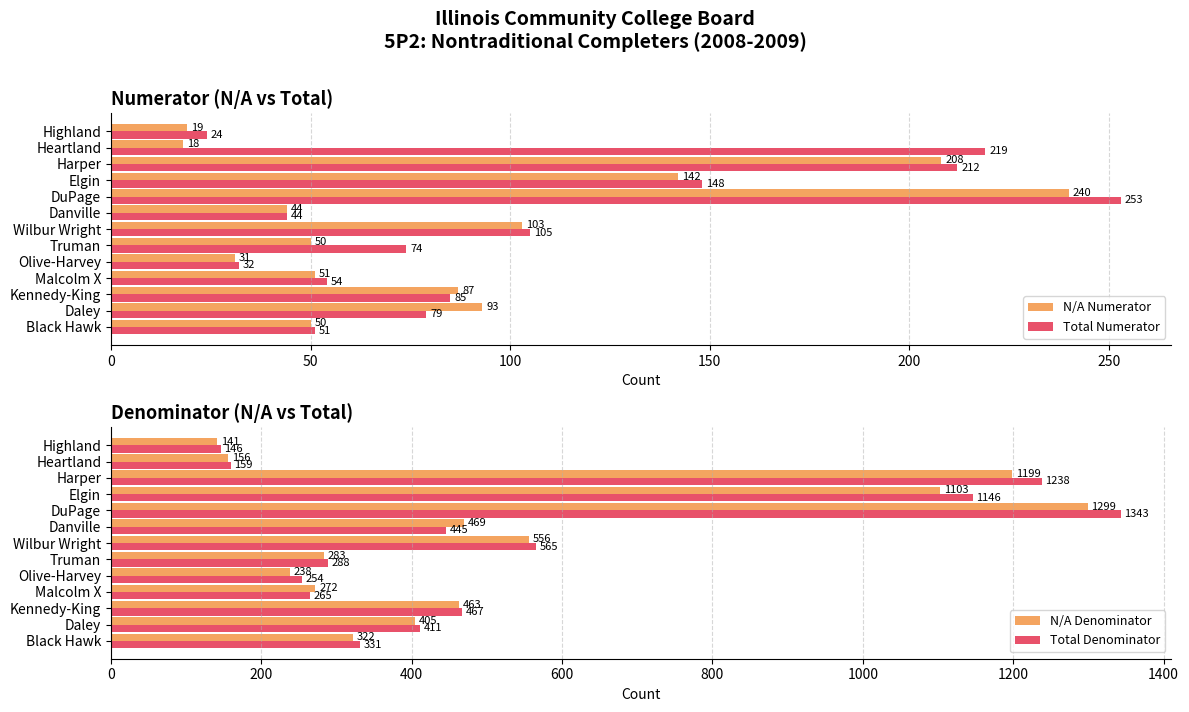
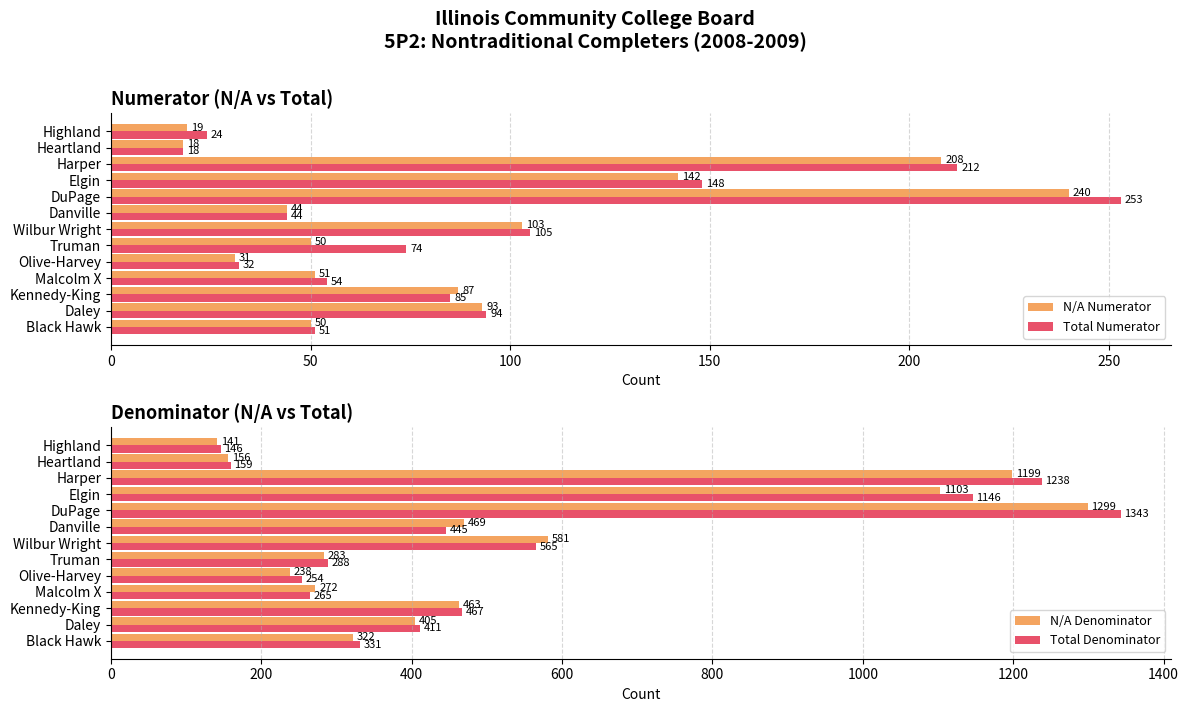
Numerator (N/A vs Total), Total Numerator, Heartland: 219 -> 18
Numerator (N/A vs Total), Total Numerator, Daley: 79 -> 94
Denominator (N/A vs Total), N/A Denominator, Wilbur Wright: 556 -> 581
